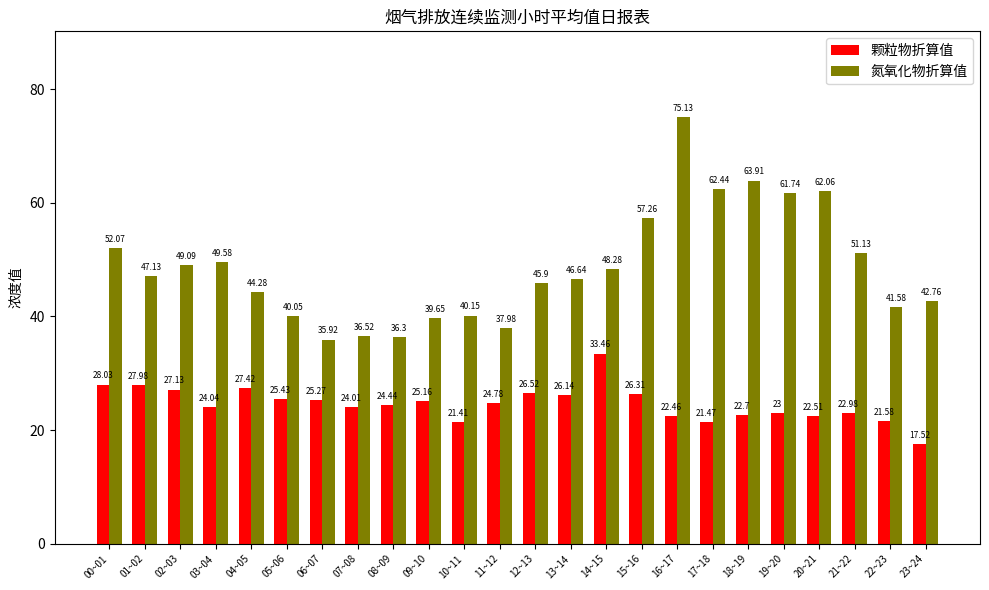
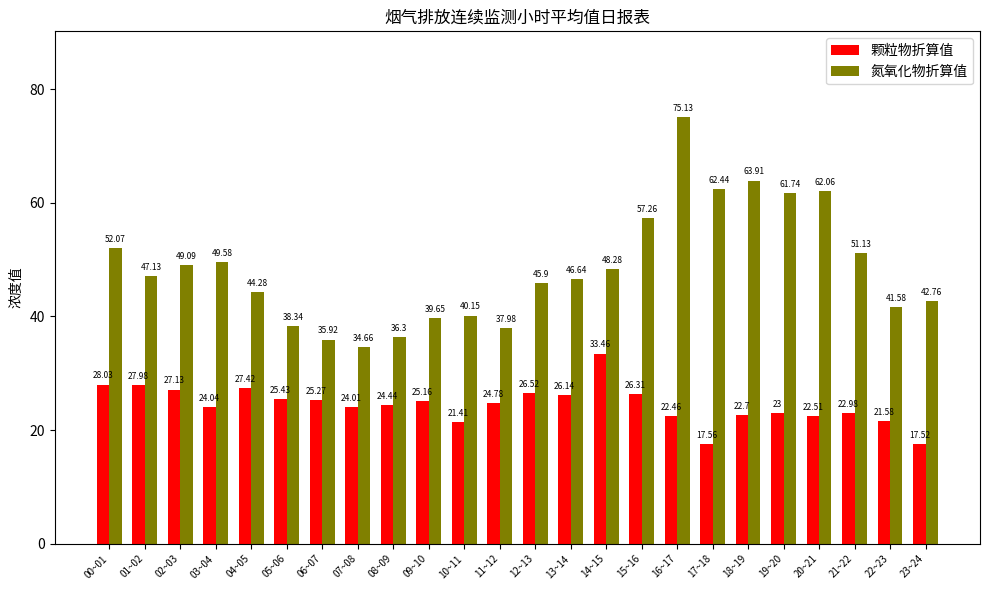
氮氧化物折算值, 05~06: 40.05 -> 38.34
氮氧化物折算值, 07~08: 36.52 -> 34.66
颗粒物折算值, 17~18: 21.47 -> 17.56
